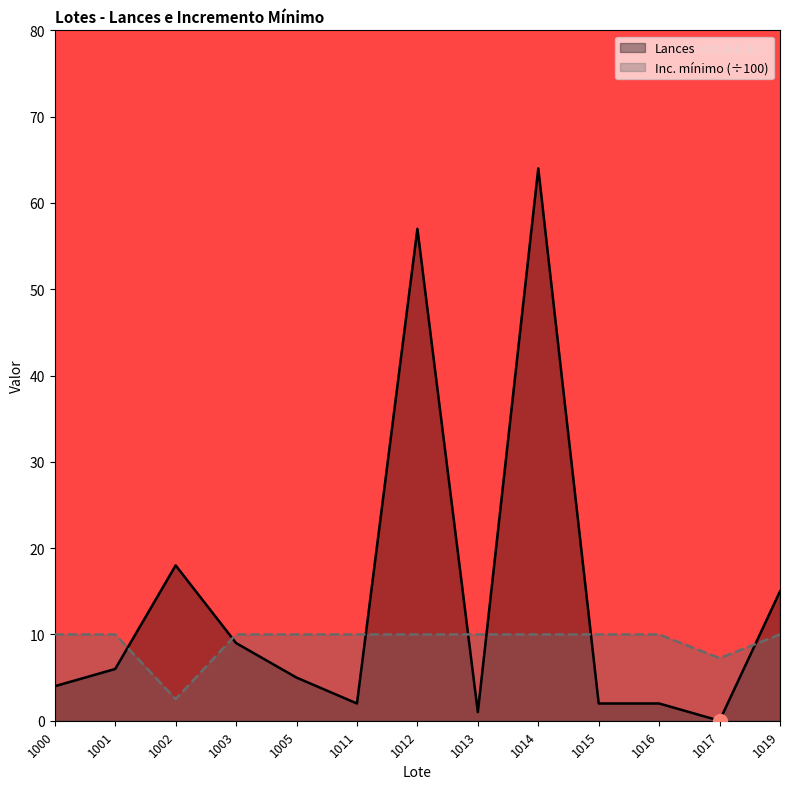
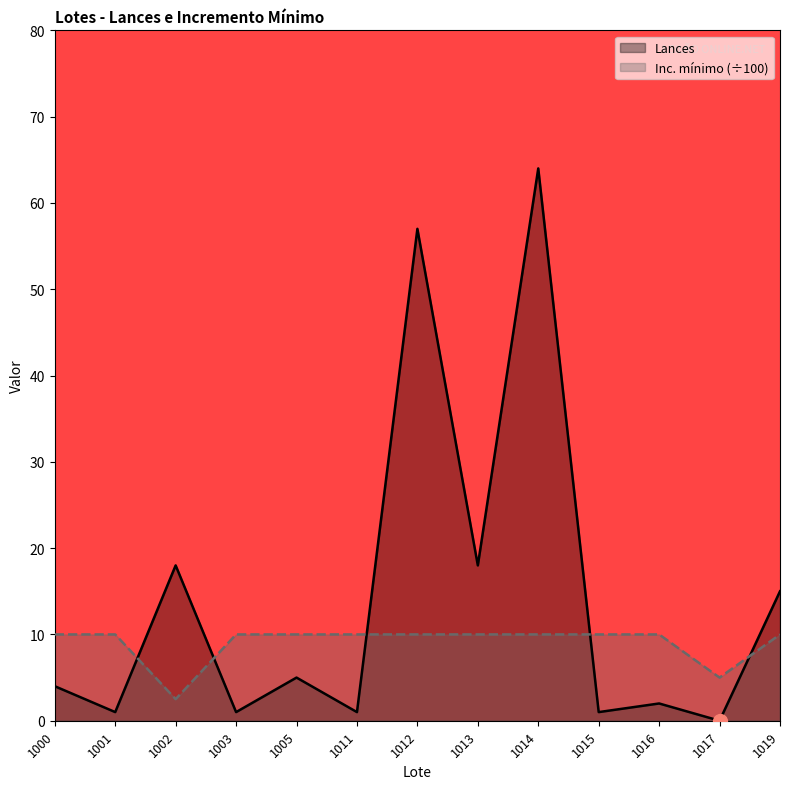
Lances, 1001: 6 -> 1
Lances, 1003: 9 -> 1
Lances, 1011: 2 -> 1
Lances, 1013: 1 -> 18
Lances, 1015: 2 -> 1
Inc. mínimo (÷100), 1017: 7 -> 5
